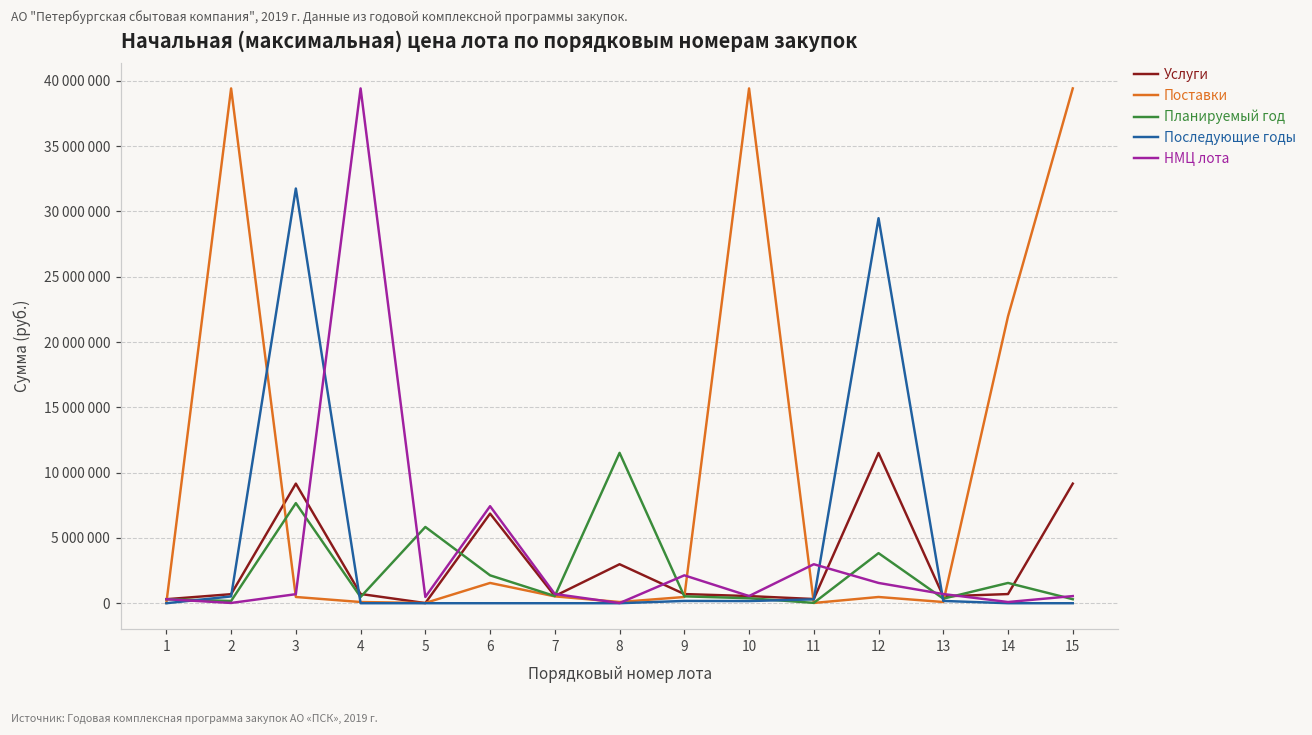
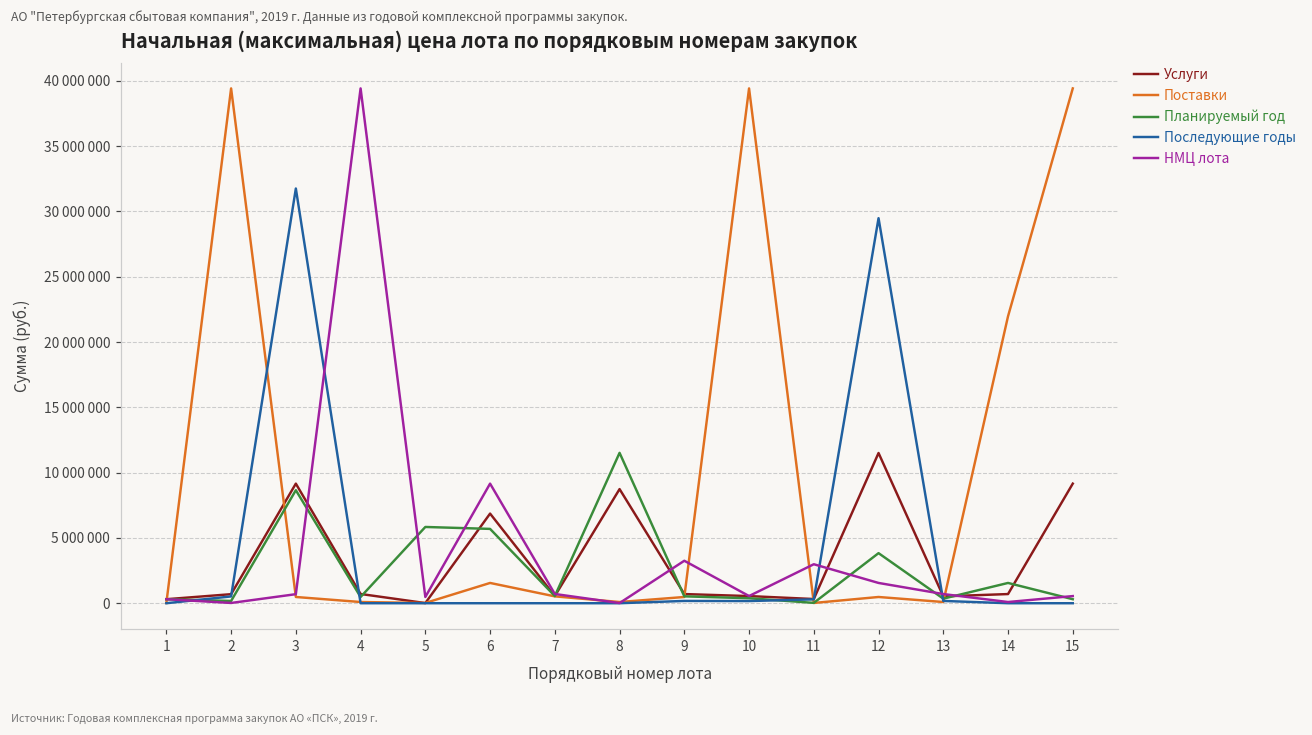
Планируемый год, 3: 7700000 -> 8700000
Планируемый год, 6: 2100000 -> 5700000
НМЦ лота, 6: 7400000 -> 9200000
Услуги, 8: 3000000 -> 8700000
НМЦ лота, 9: 2100000 -> 3300000
